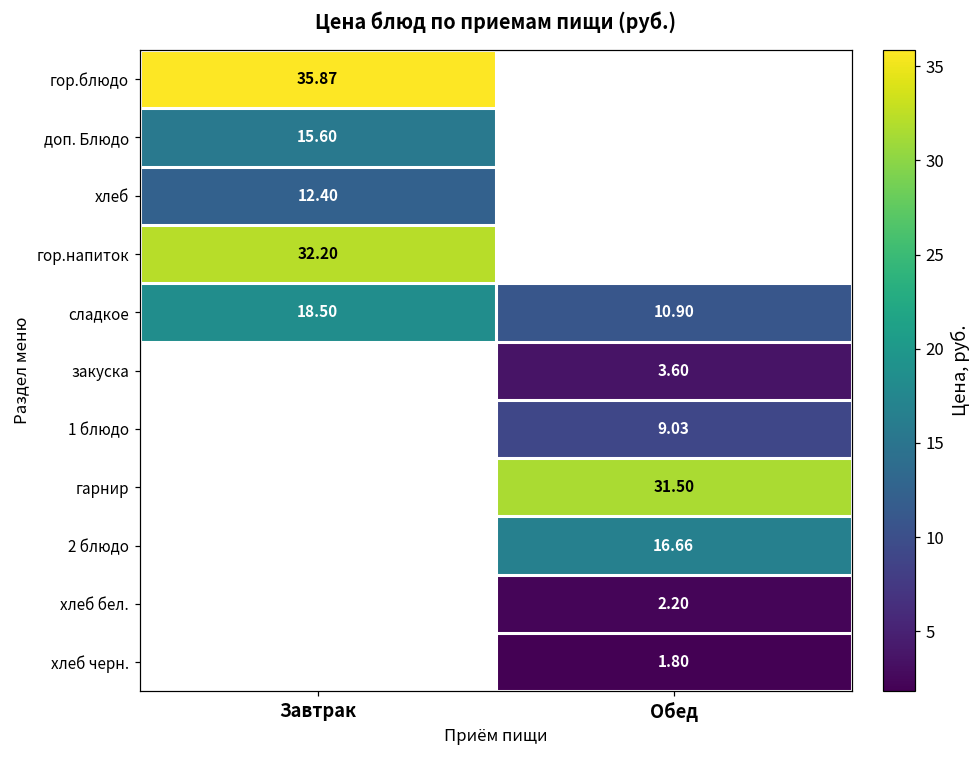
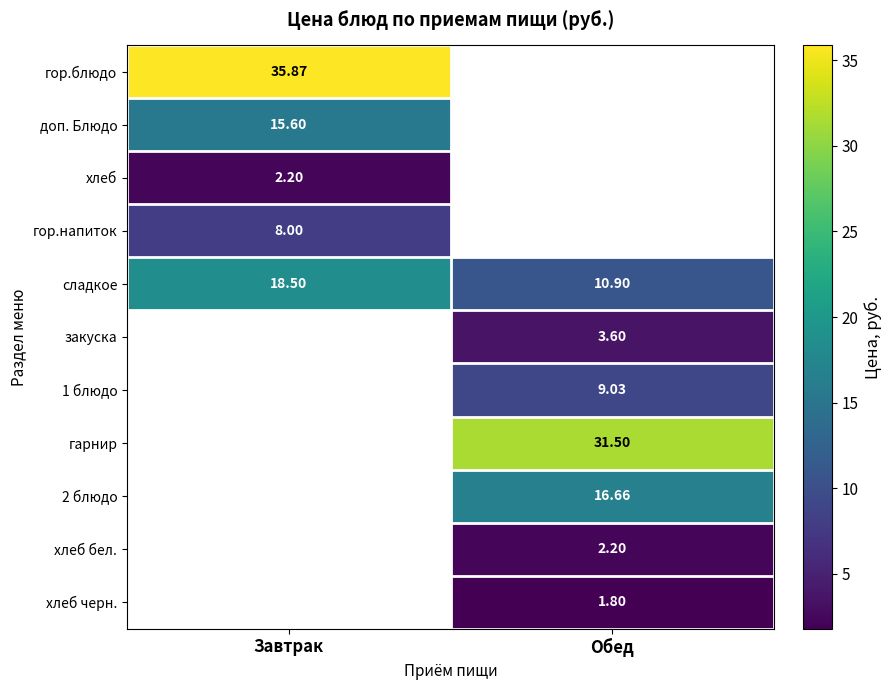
хлеб, Завтрак: 12.40 -> 2.20
гор.напиток, Завтрак: 32.20 -> 8.00
